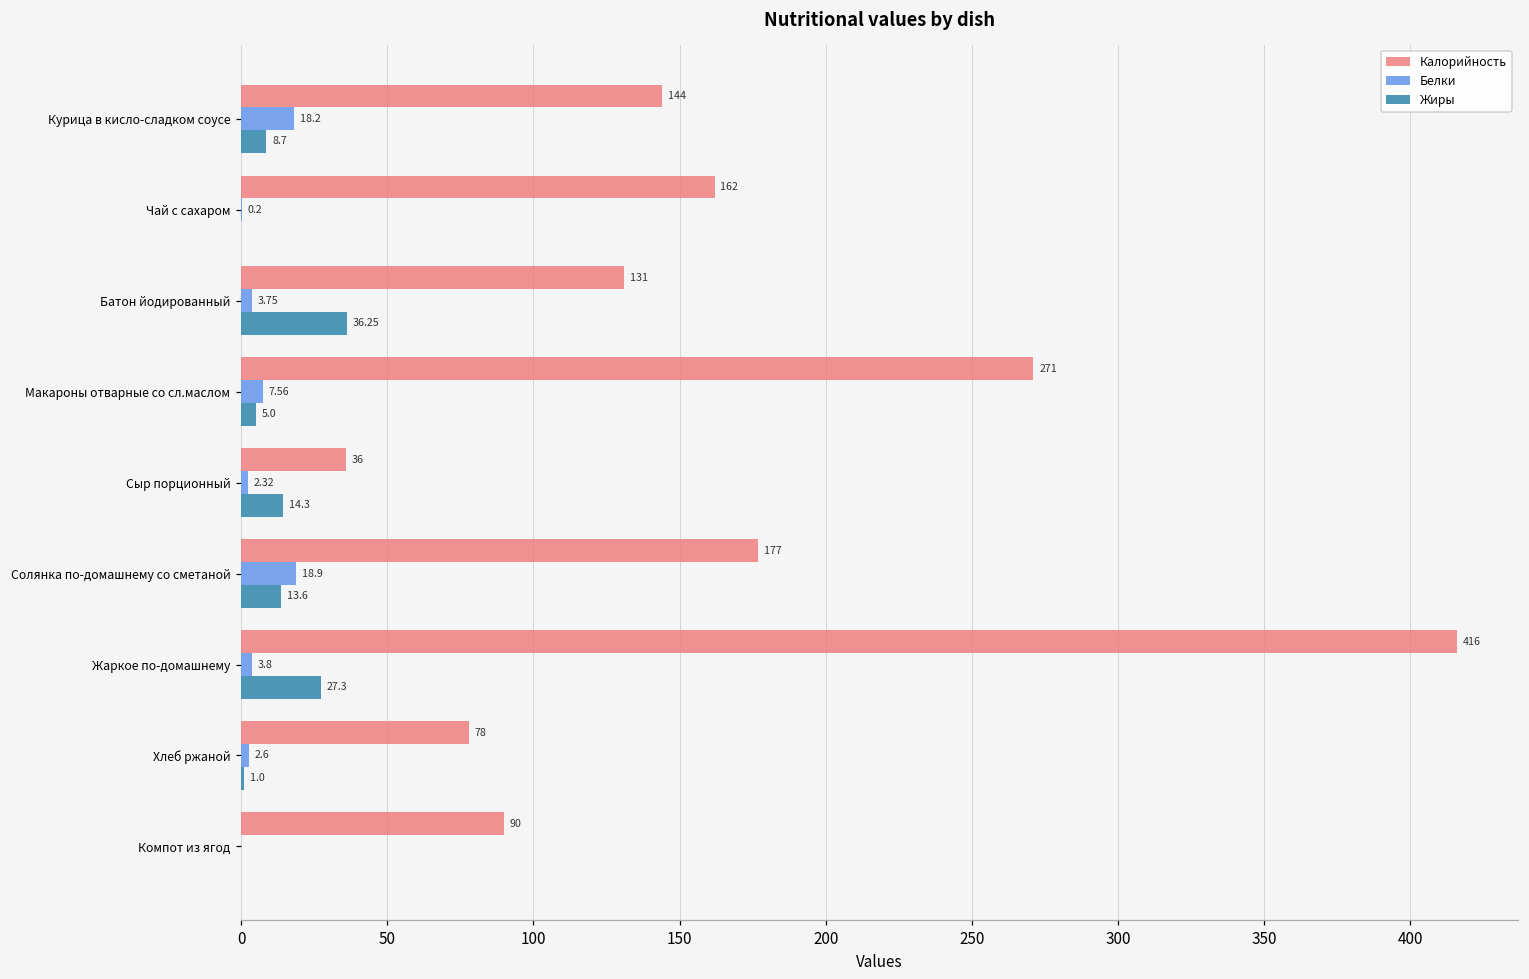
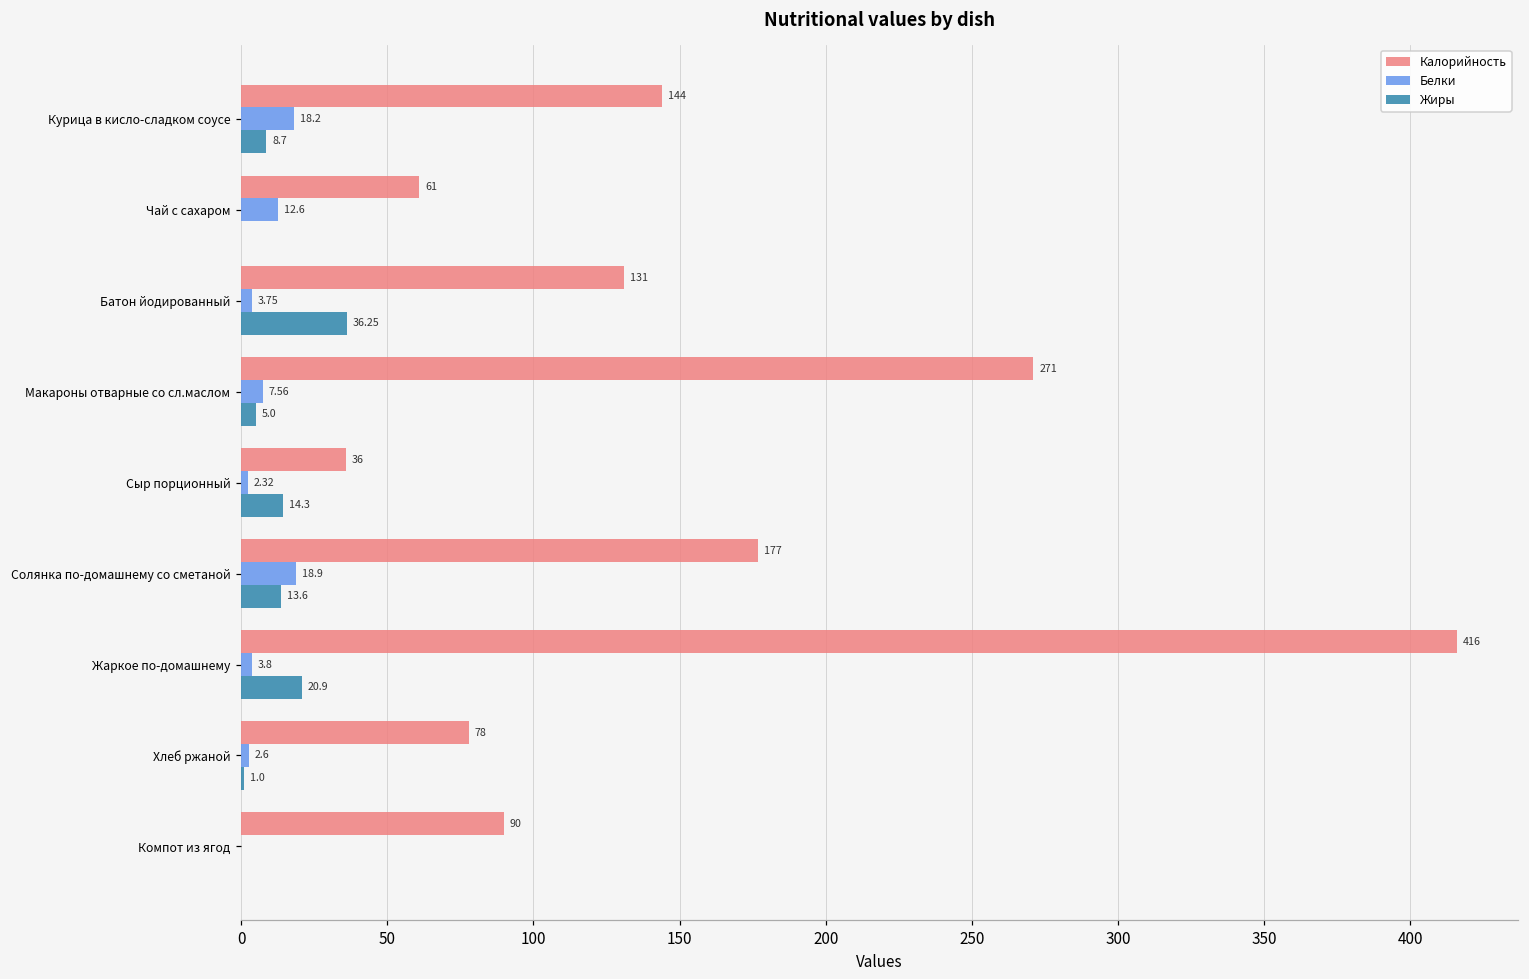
Калорийность, Чай с сахаром: 162 -> 61
Белки, Чай с сахаром: 0.2 -> 12.6
Жиры, Жаркое по-домашнему: 27.3 -> 20.9
